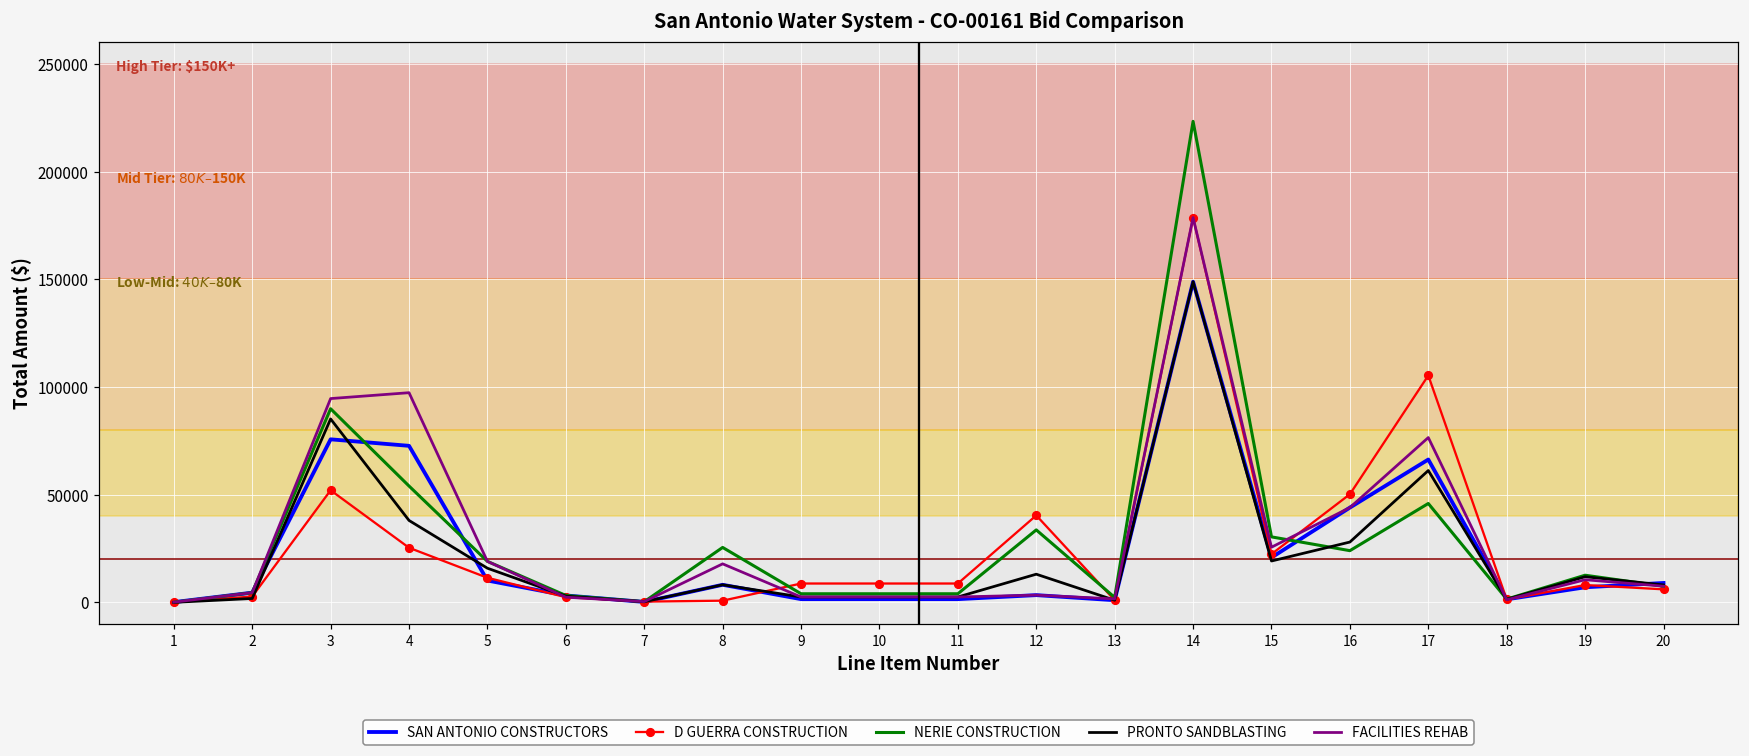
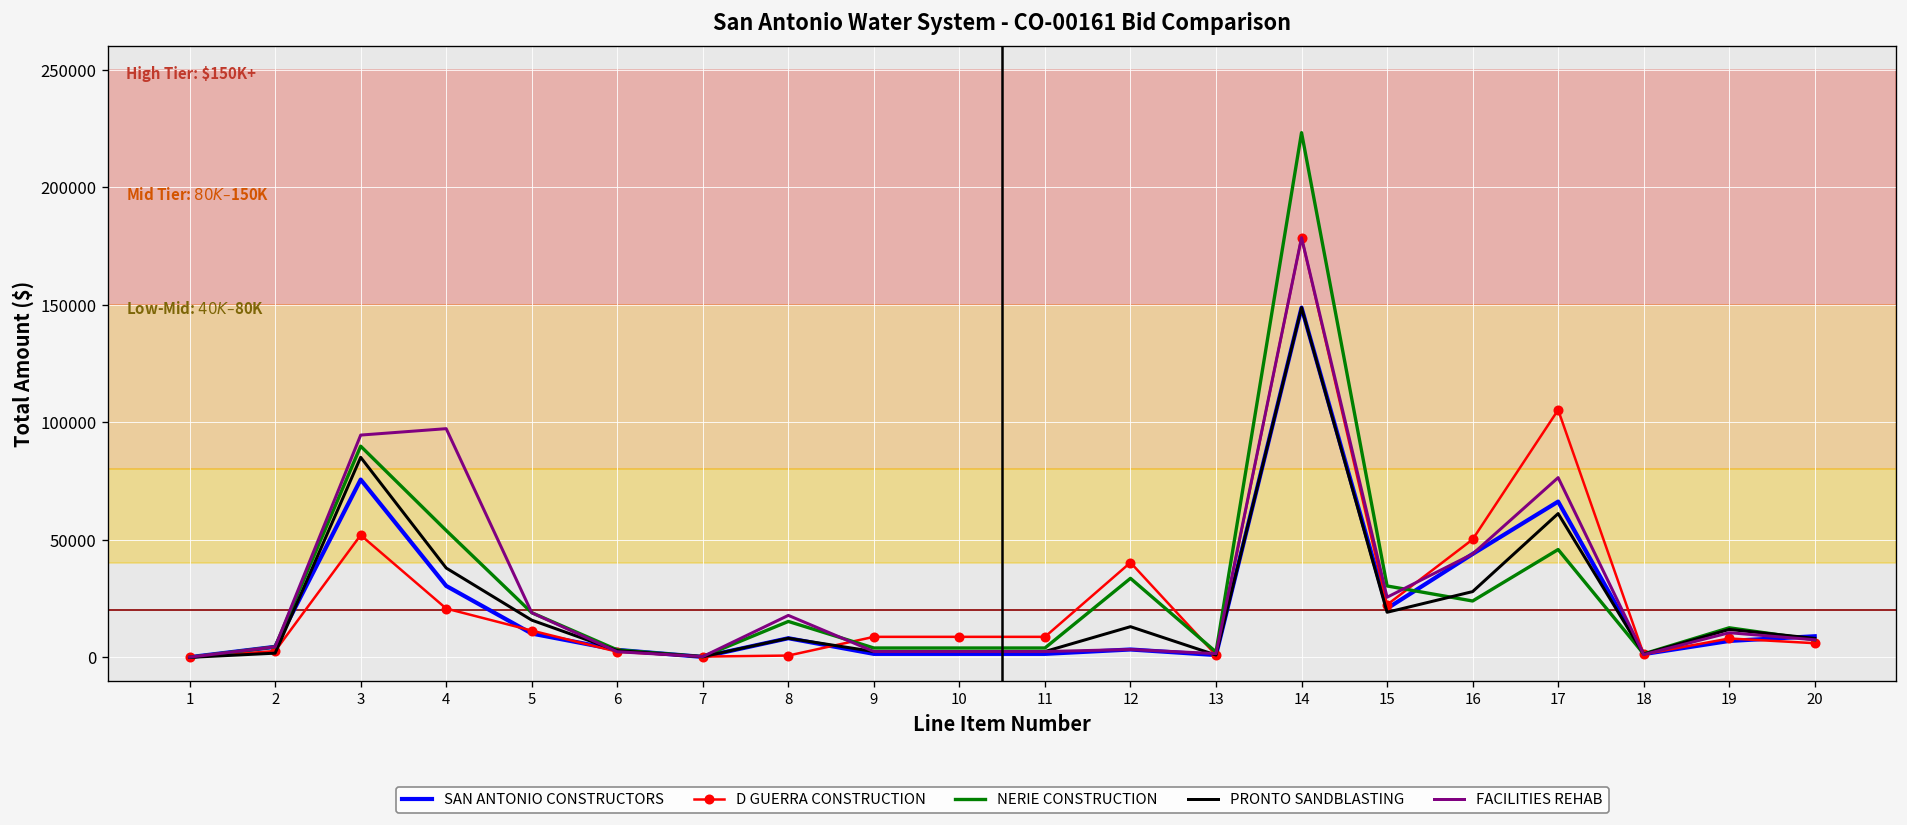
SAN ANTONIO CONSTRUCTORS, 4: 73000 -> 30000
D GUERRA CONSTRUCTION, 4: 25000 -> 21000
NERIE CONSTRUCTION, 8: 25000 -> 15000
